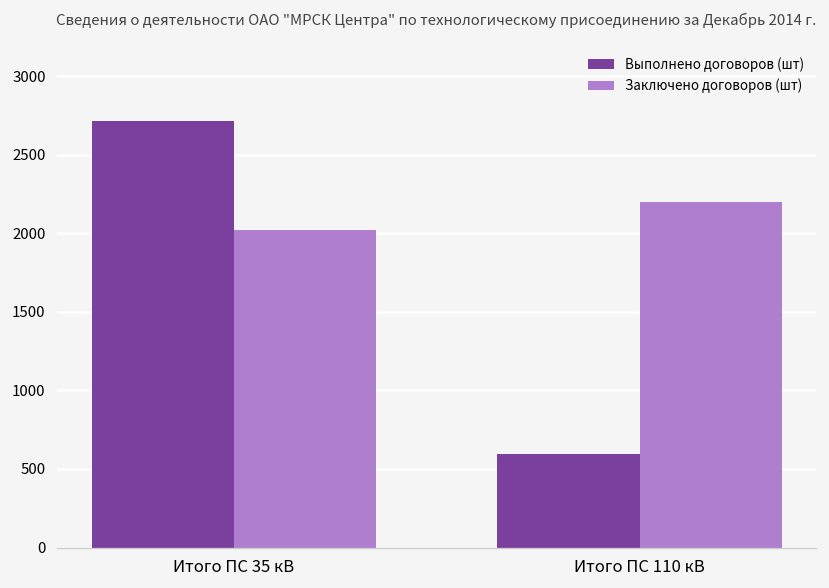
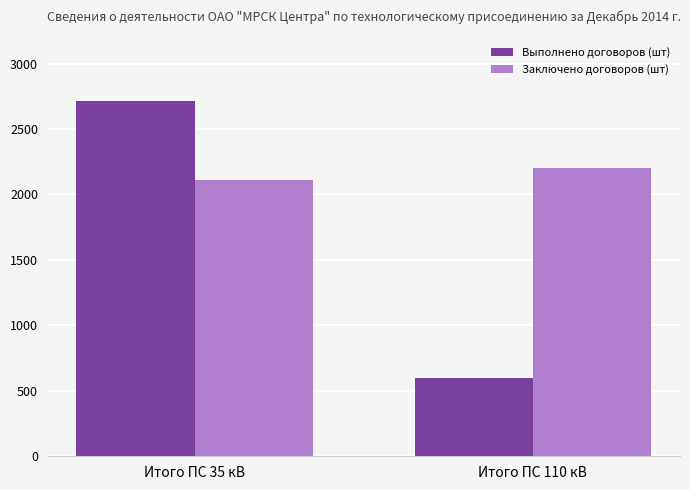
Заключено договоров (шт), Итого ПС 35 кВ: 2020 -> 2110
